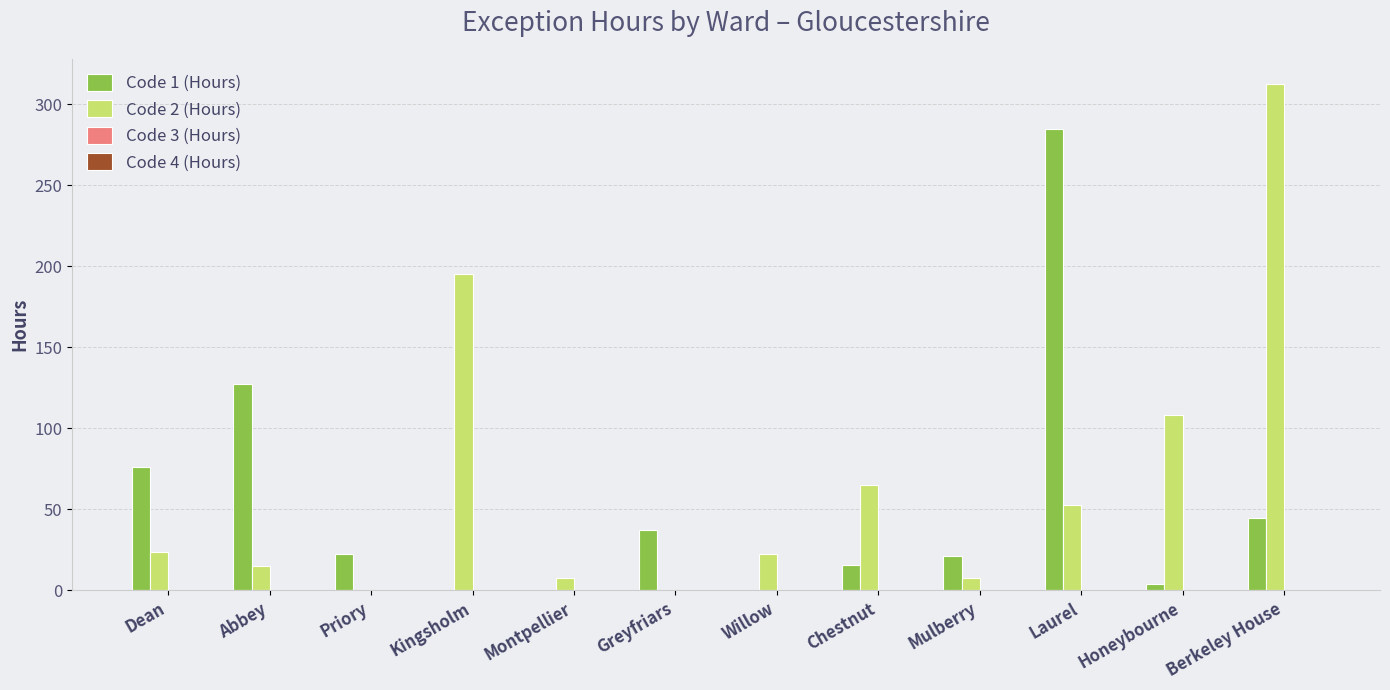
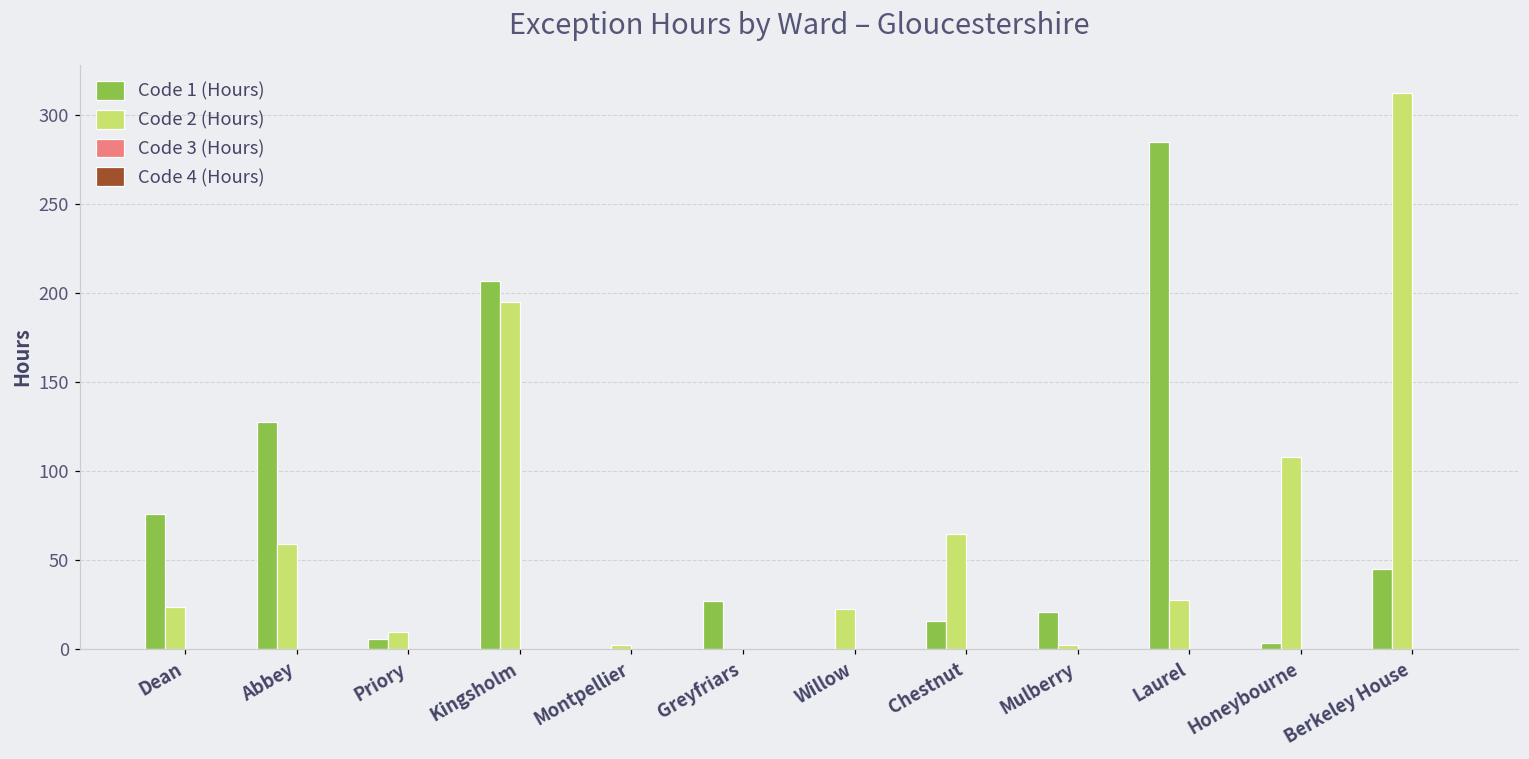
Code 2 (Hours), Abbey: 15 -> 59
Code 1 (Hours), Priory: 23 -> 6
Code 2 (Hours), Priory: 0 -> 10
Code 1 (Hours), Kingsholm: 0 -> 207
Code 2 (Hours), Montpellier: 8 -> 3
Code 1 (Hours), Greyfriars: 38 -> 27
Code 2 (Hours), Mulberry: 8 -> 3
Code 2 (Hours), Laurel: 53 -> 28
